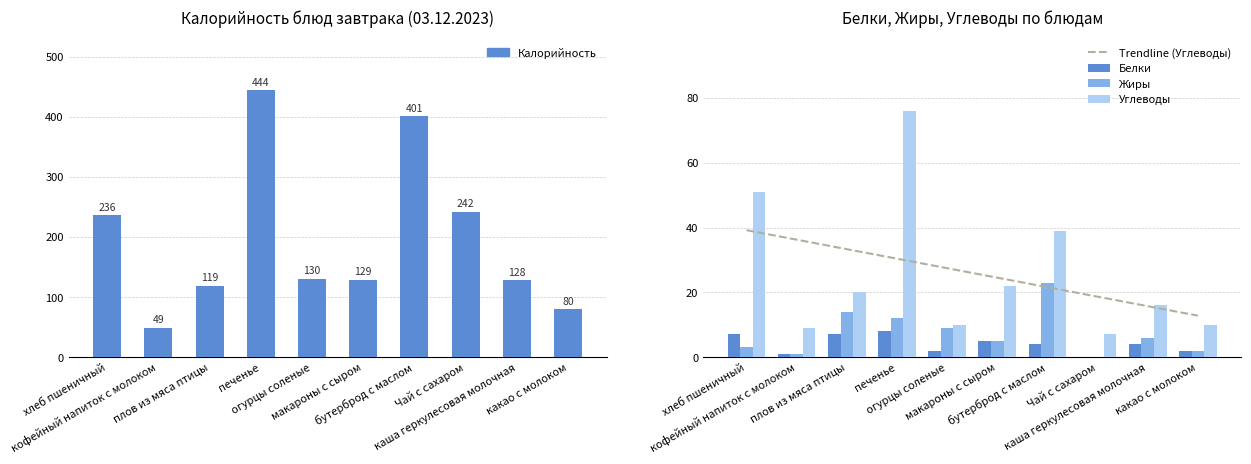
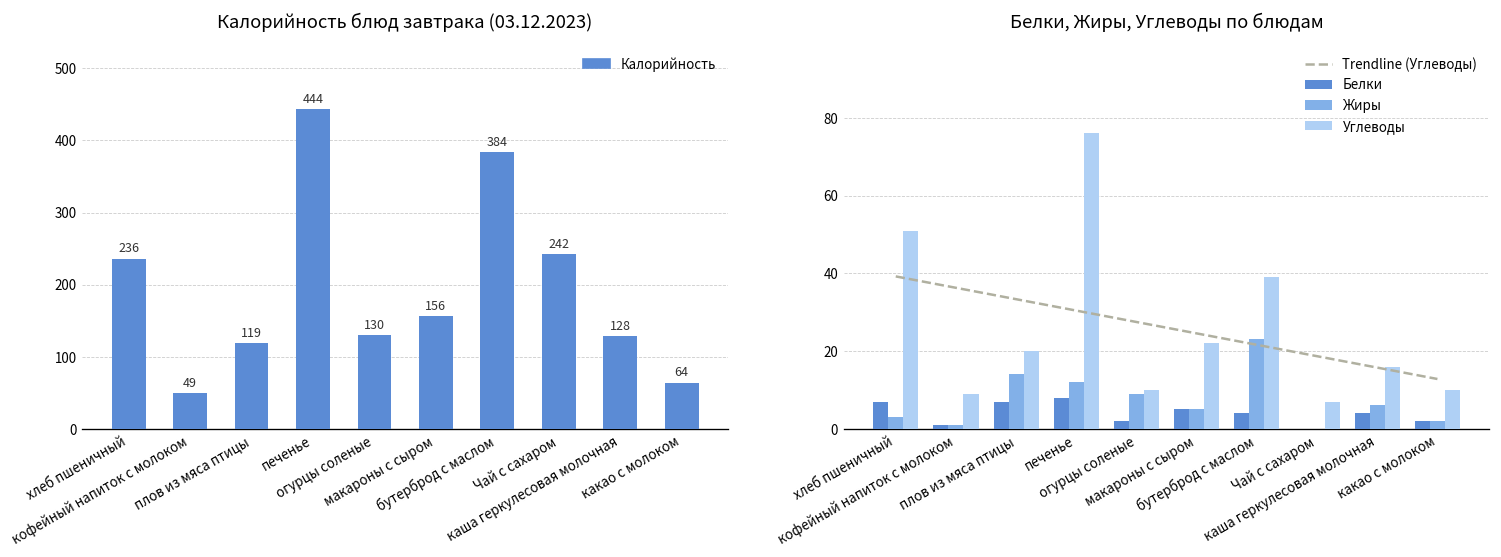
Калорийность блюд завтрака (03.12.2023), макароны с сыром: 129 -> 156
Калорийность блюд завтрака (03.12.2023), бутерброд с маслом: 401 -> 384
Калорийность блюд завтрака (03.12.2023), какао с молоком: 80 -> 64
